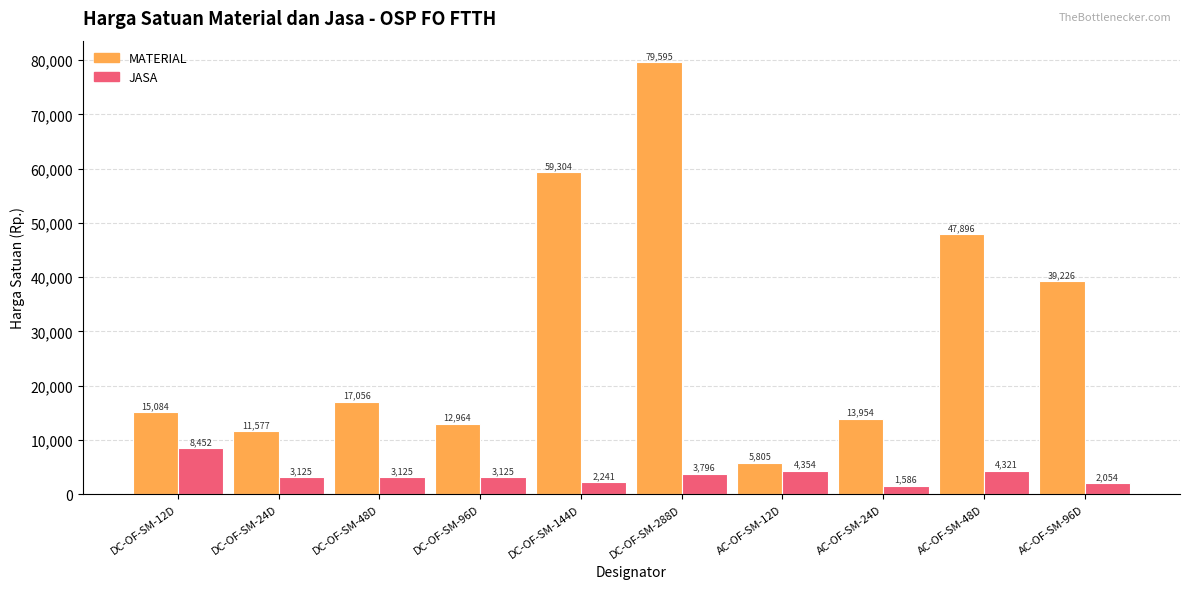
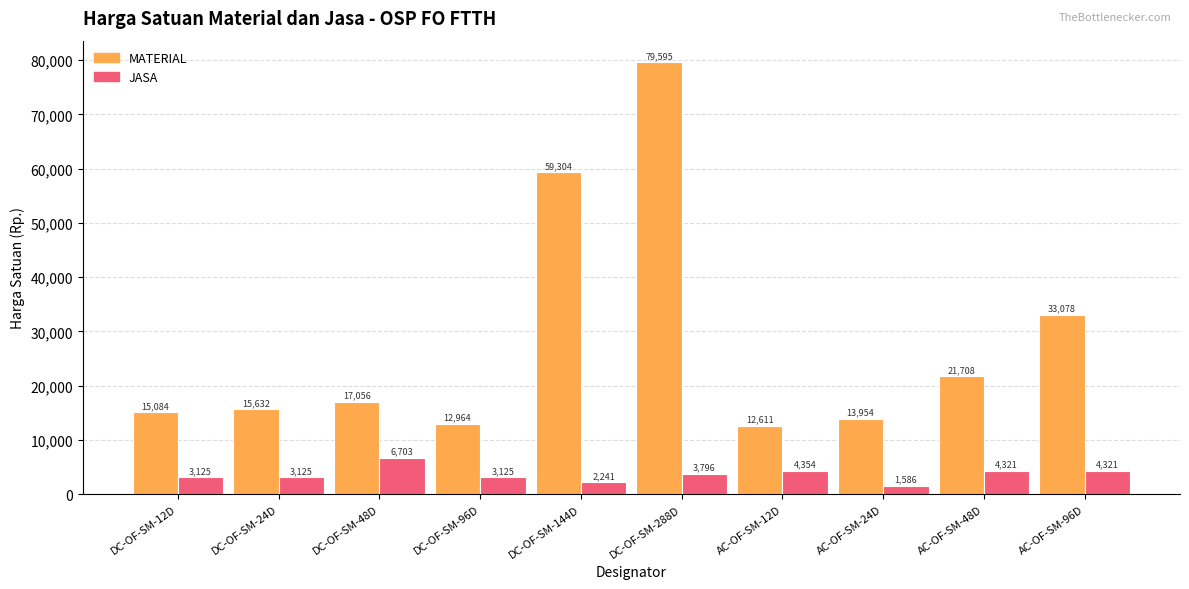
JASA, DC-OF-SM-12D: 8,452 -> 3,125
MATERIAL, DC-OF-SM-24D: 11,577 -> 15,632
JASA, DC-OF-SM-48D: 3,125 -> 6,703
MATERIAL, AC-OF-SM-12D: 5,805 -> 12,611
MATERIAL, AC-OF-SM-48D: 47,896 -> 21,708
MATERIAL, AC-OF-SM-96D: 39,226 -> 33,078
JASA, AC-OF-SM-96D: 2,054 -> 4,321
